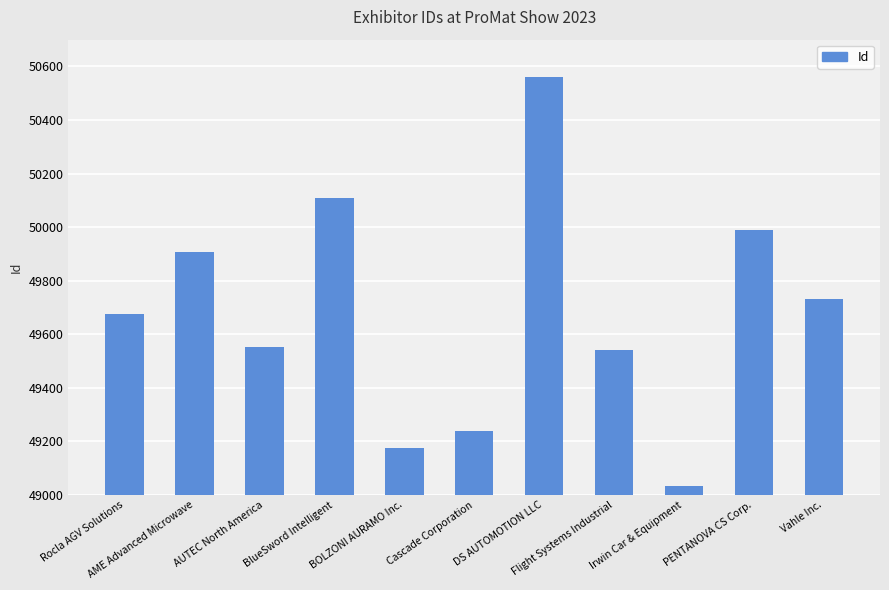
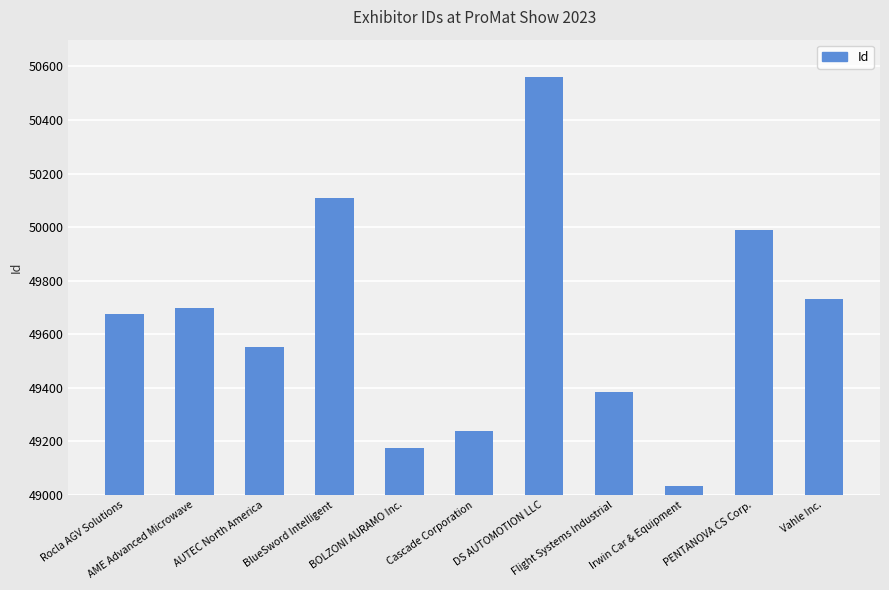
AME Advanced Microwave: 49910 -> 49700
Flight Systems Industrial: 49540 -> 49380
